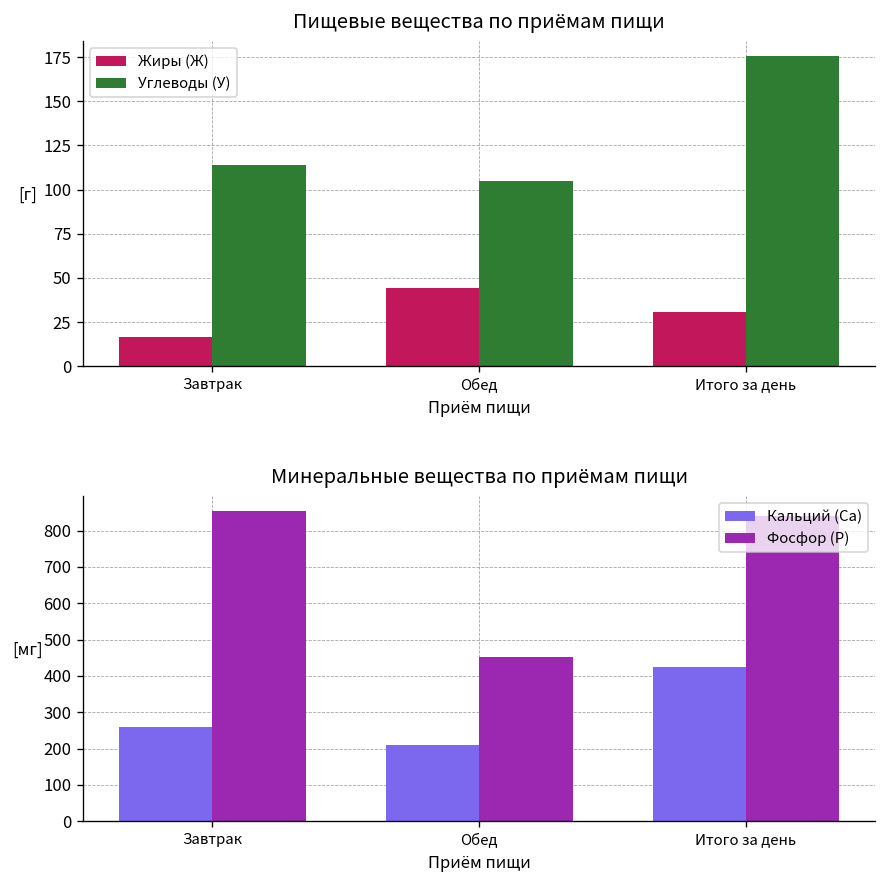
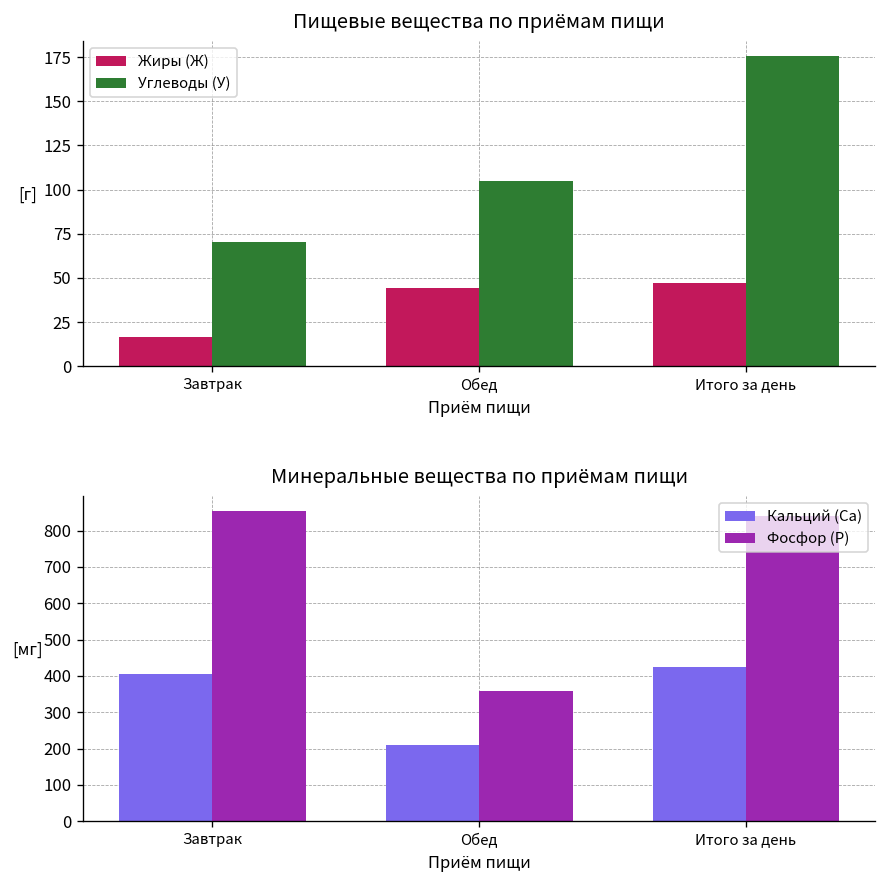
Пищевые вещества по приёмам пищи, Углеводы (У), Завтрак: 114 -> 70
Пищевые вещества по приёмам пищи, Жиры (Ж), Итого за день: 31 -> 47
Минеральные вещества по приёмам пищи, Кальций (Са), Завтрак: 260 -> 410
Минеральные вещества по приёмам пищи, Фосфор (Р), Обед: 450 -> 360
